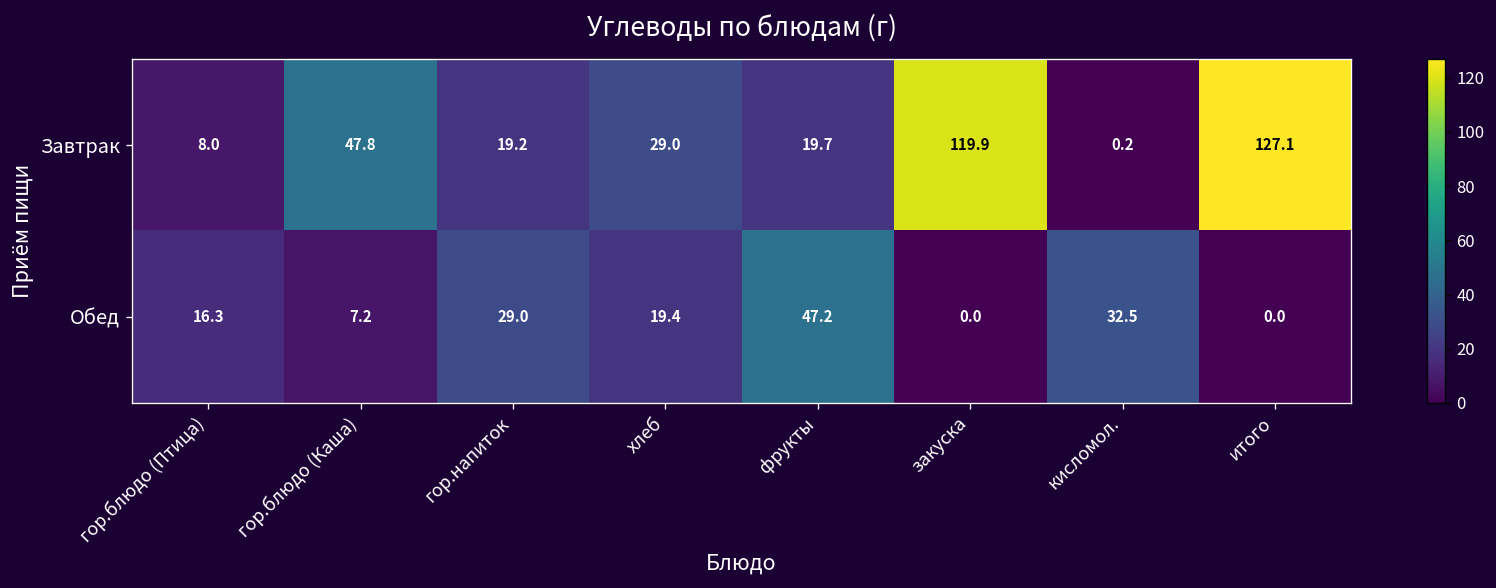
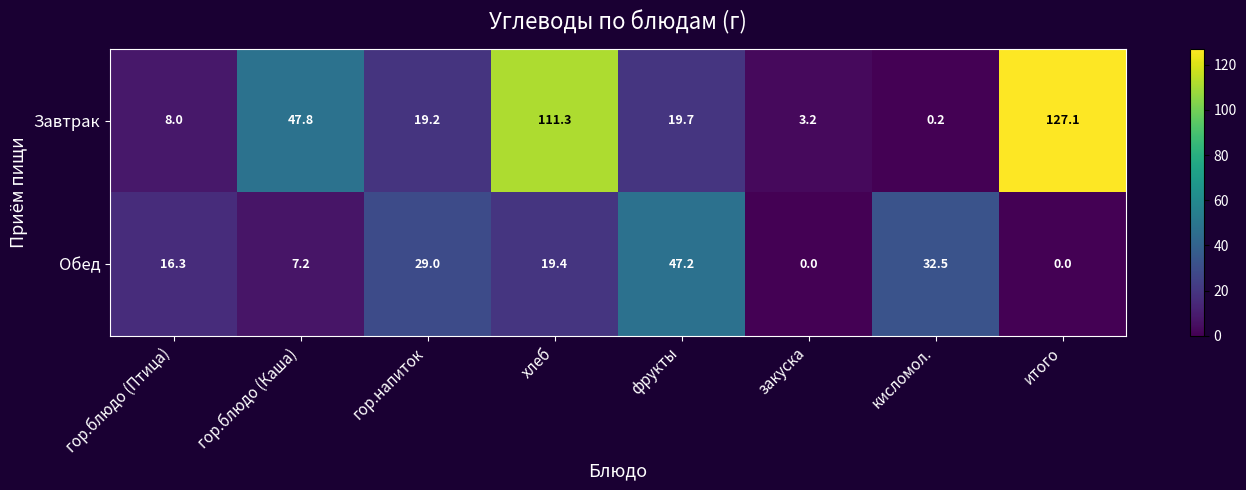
Завтрак, хлеб: 29.0 -> 111.3
Завтрак, закуска: 119.9 -> 3.2
